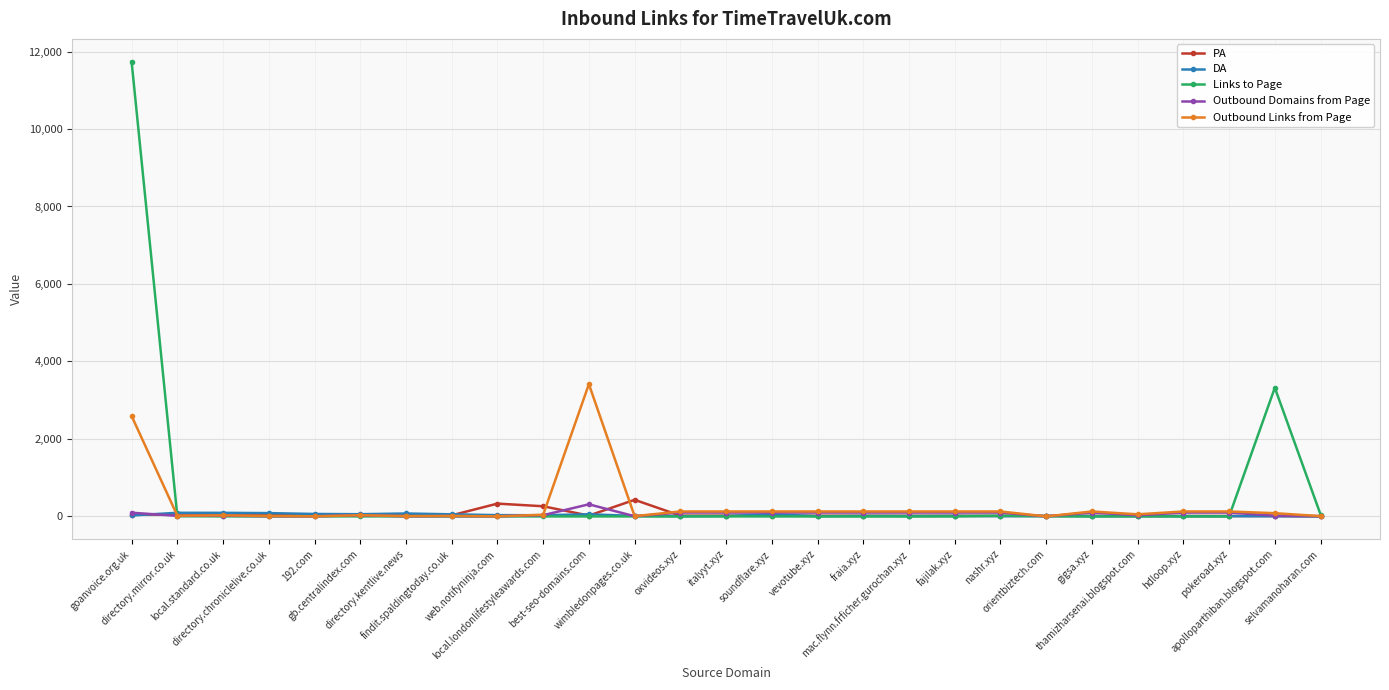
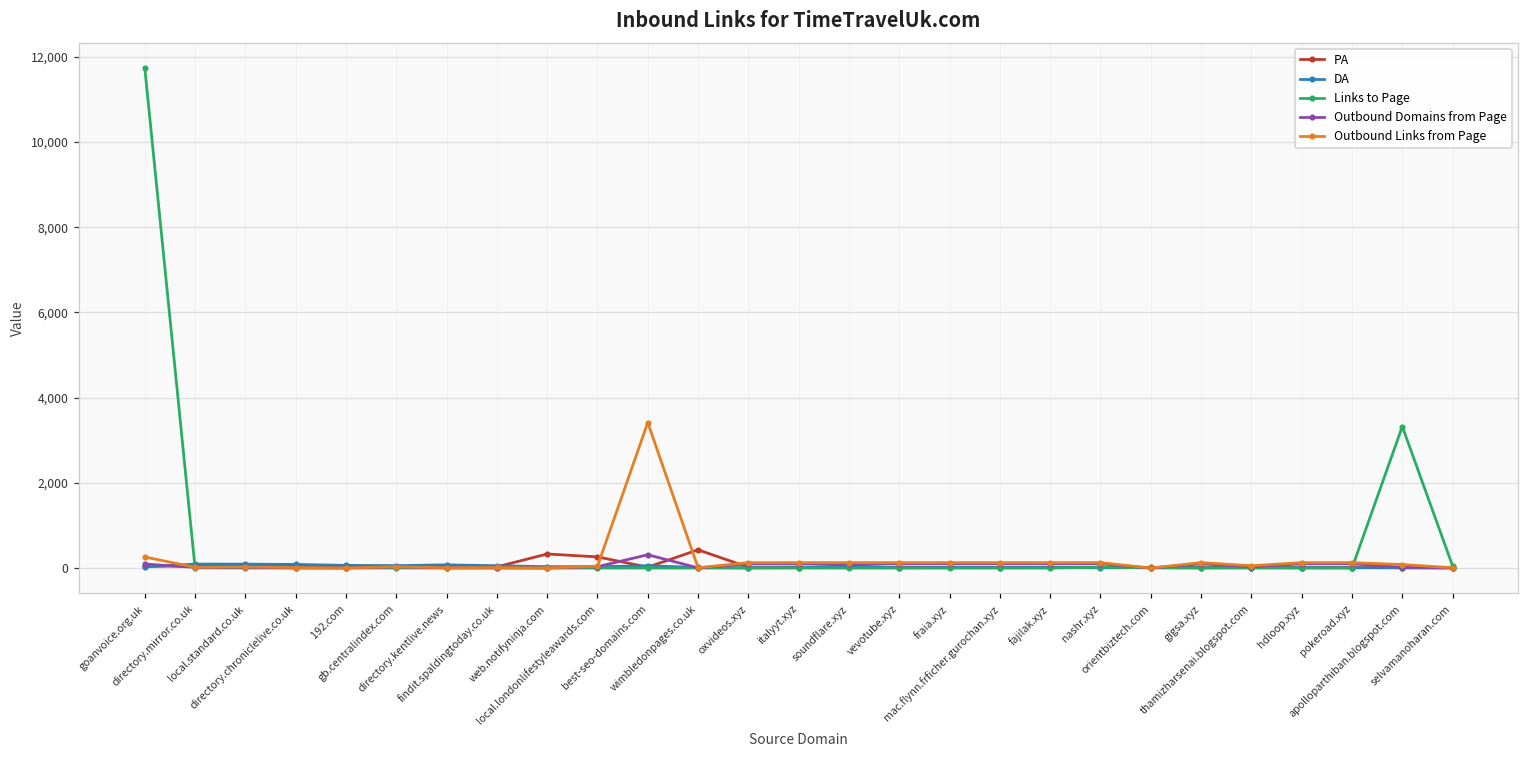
Outbound Links from Page, goanvoice.org.uk: 2,600 -> 300
